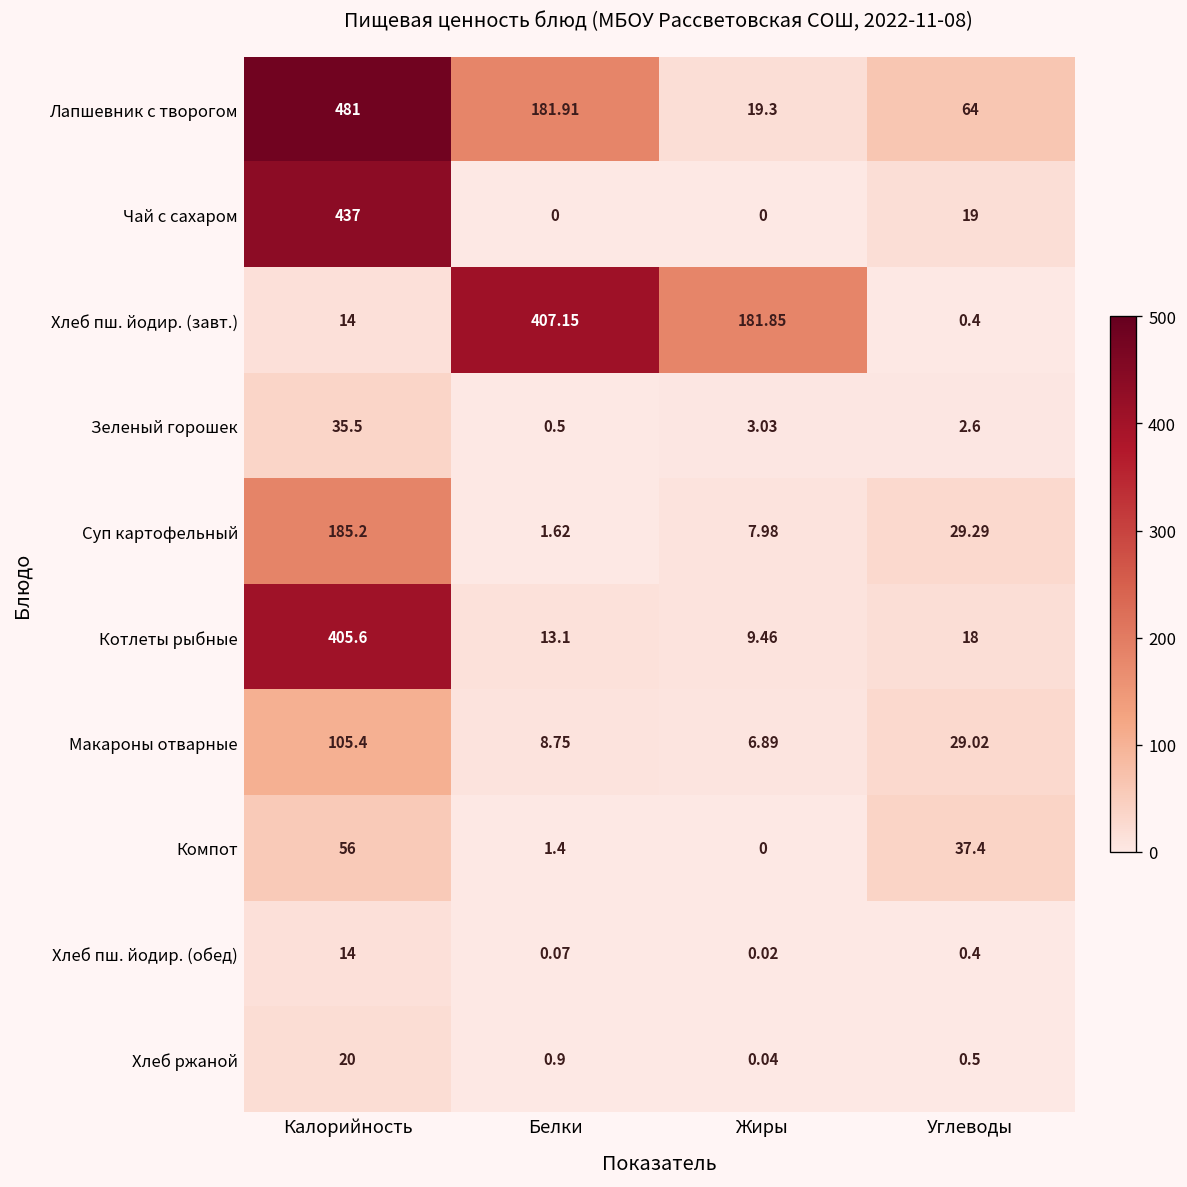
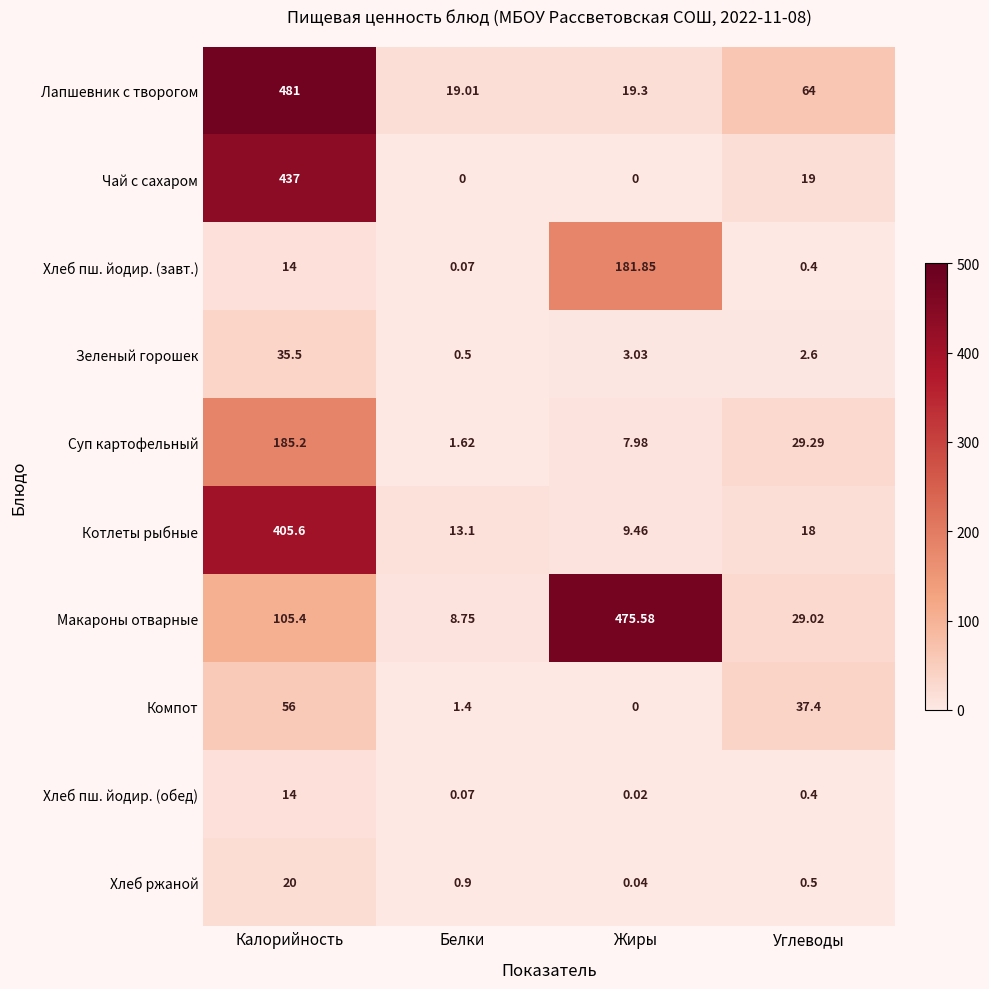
Лапшевник с творогом, Белки: 181.91 -> 19.01
Хлеб пш. йодир. (завт.), Белки: 407.15 -> 0.07
Макароны отварные, Жиры: 6.89 -> 475.58
